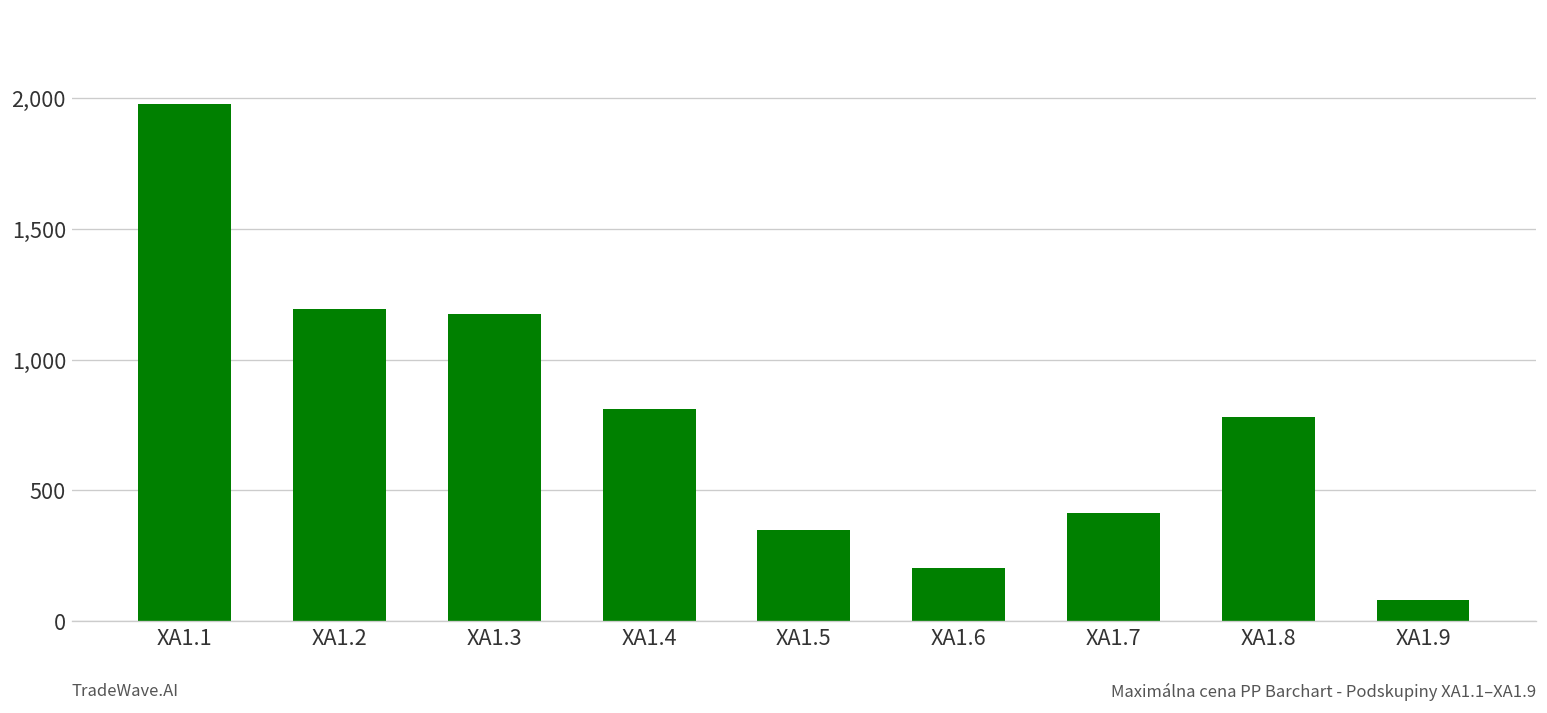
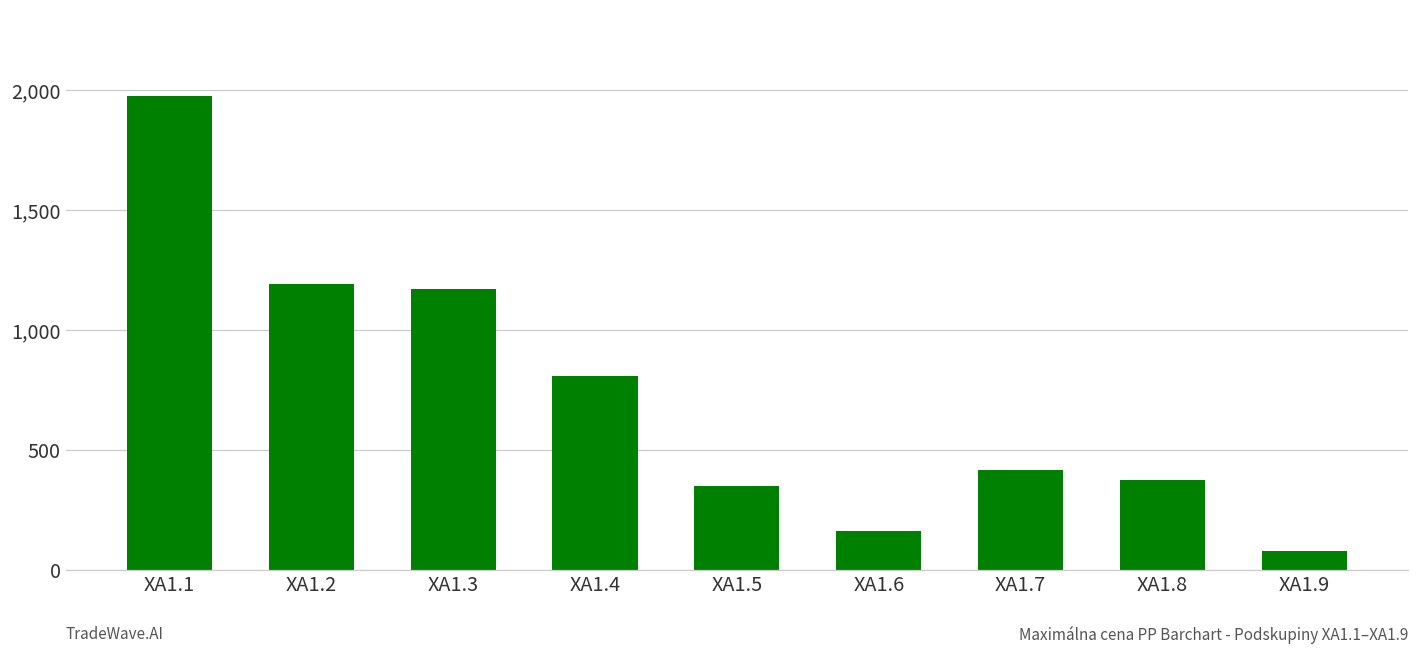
XA1.6: 200 -> 160
XA1.8: 780 -> 380
